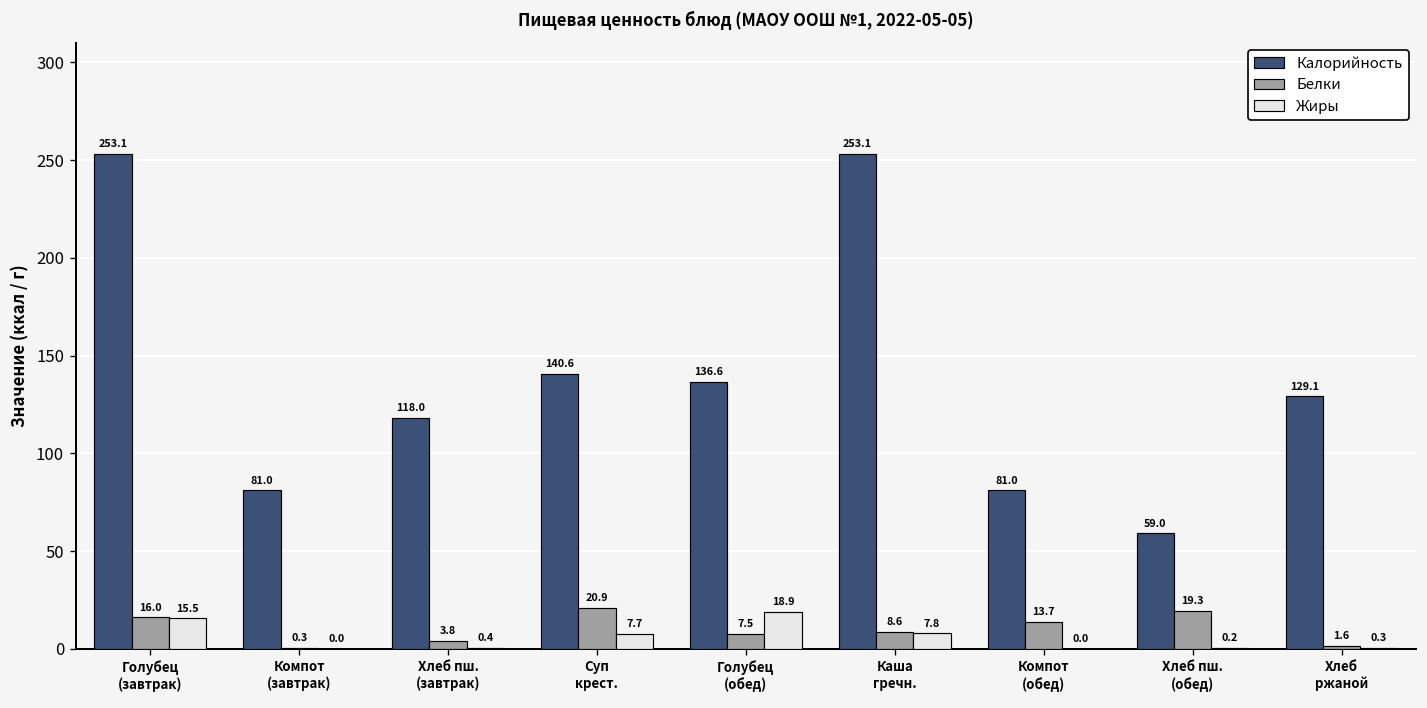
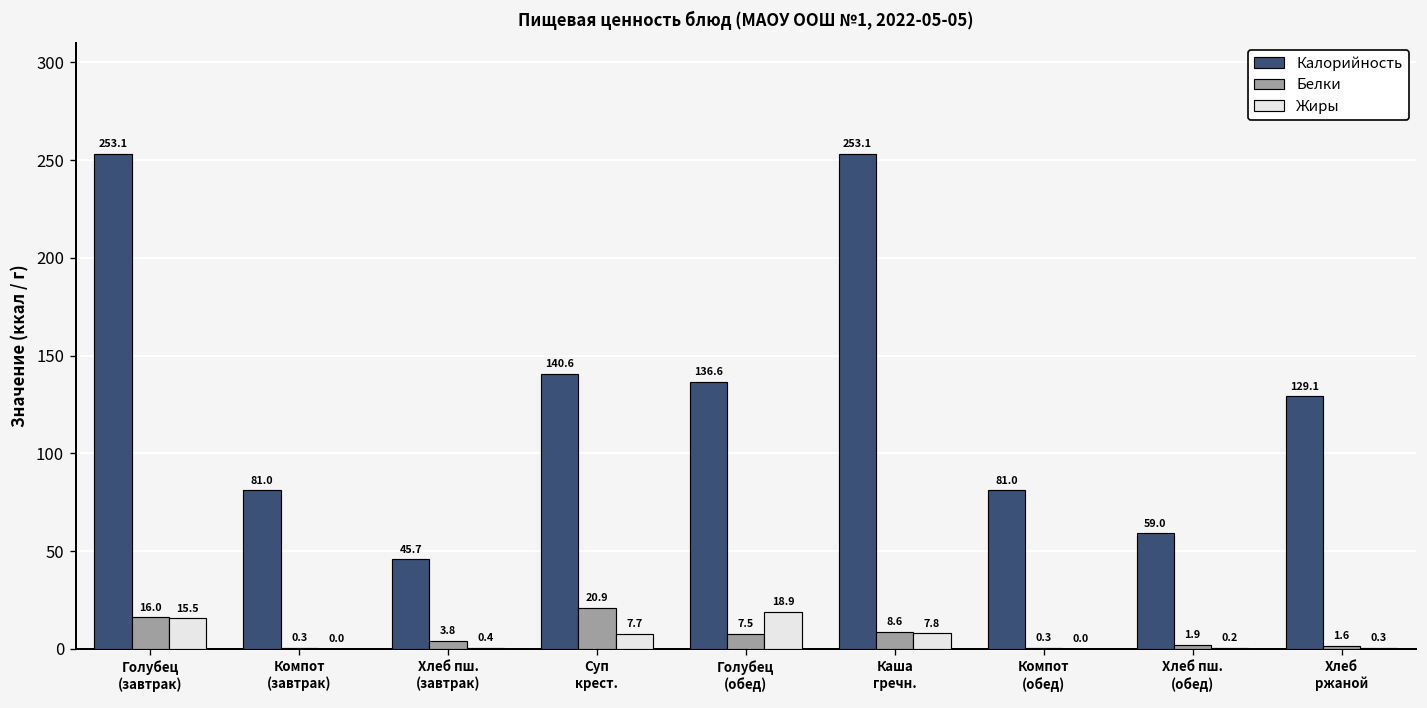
Калорийность, Хлеб пш. (завтрак): 118.0 -> 45.7
Белки, Компот (обед): 13.7 -> 0.3
Белки, Хлеб пш. (обед): 19.3 -> 1.9
